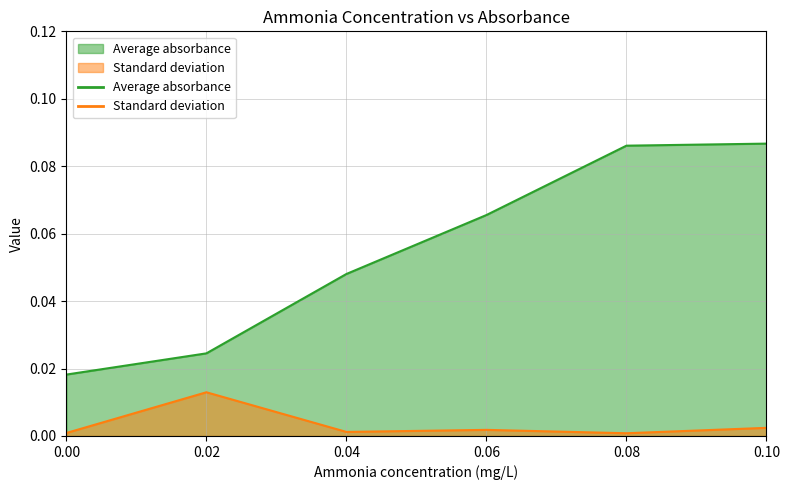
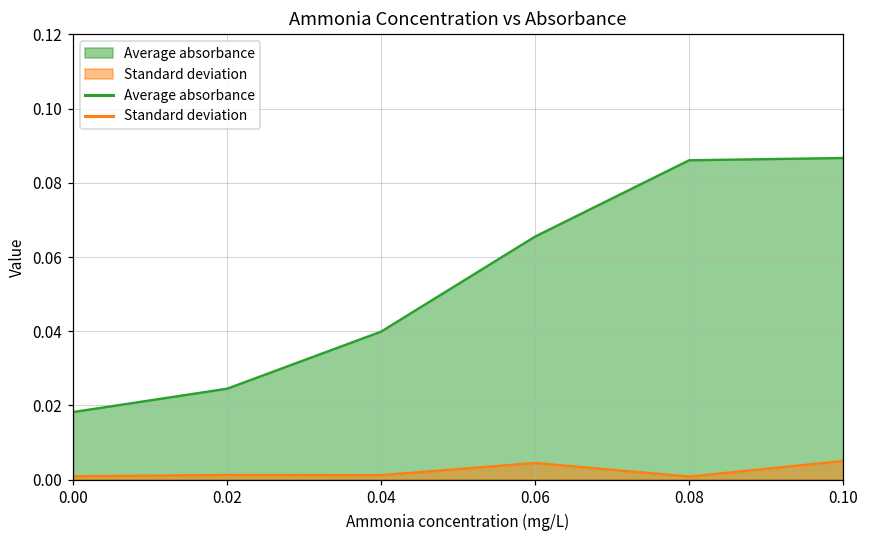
Standard deviation, 0.02: 0.013 -> 0.001
Average absorbance, 0.04: 0.048 -> 0.040
Standard deviation, 0.06: 0.002 -> 0.004
Standard deviation, 0.10: 0.002 -> 0.005
